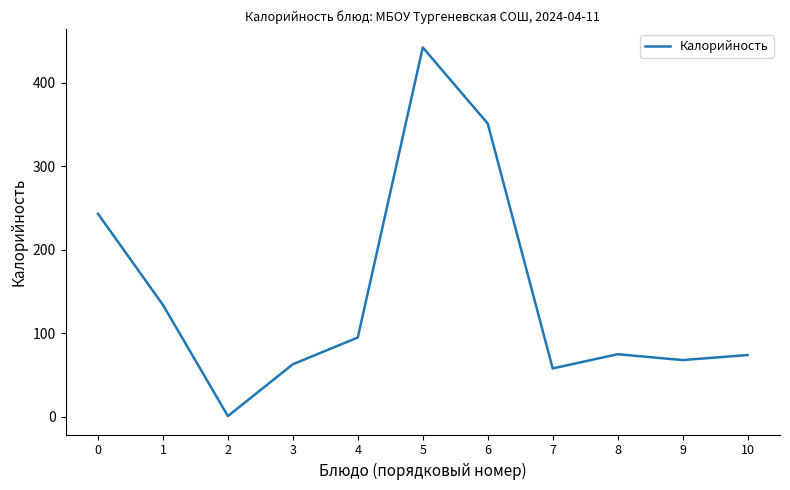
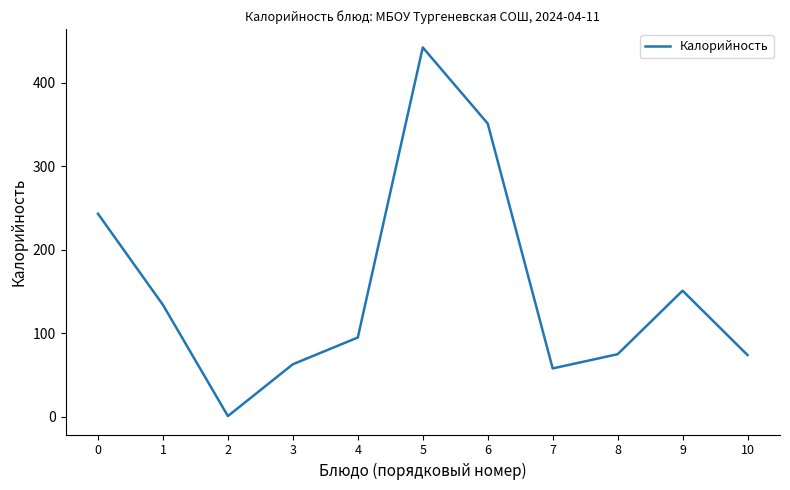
9: 70 -> 150
